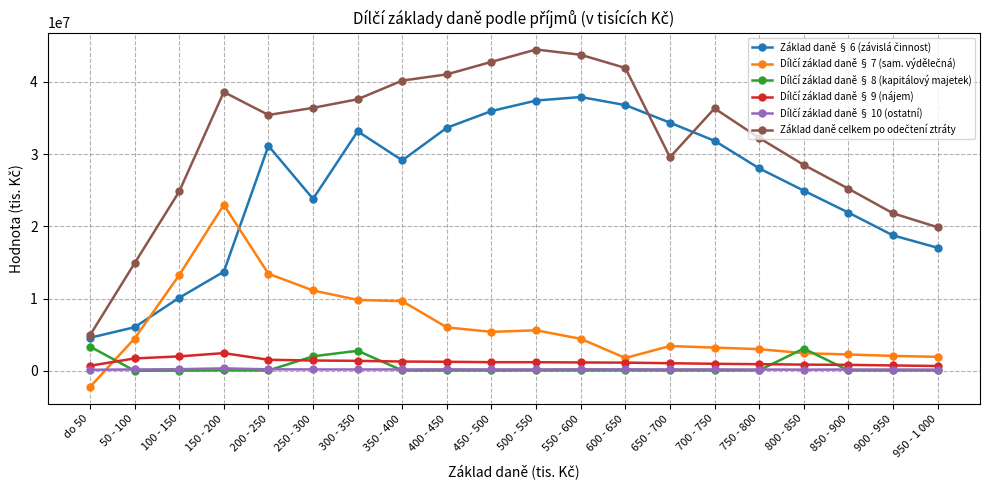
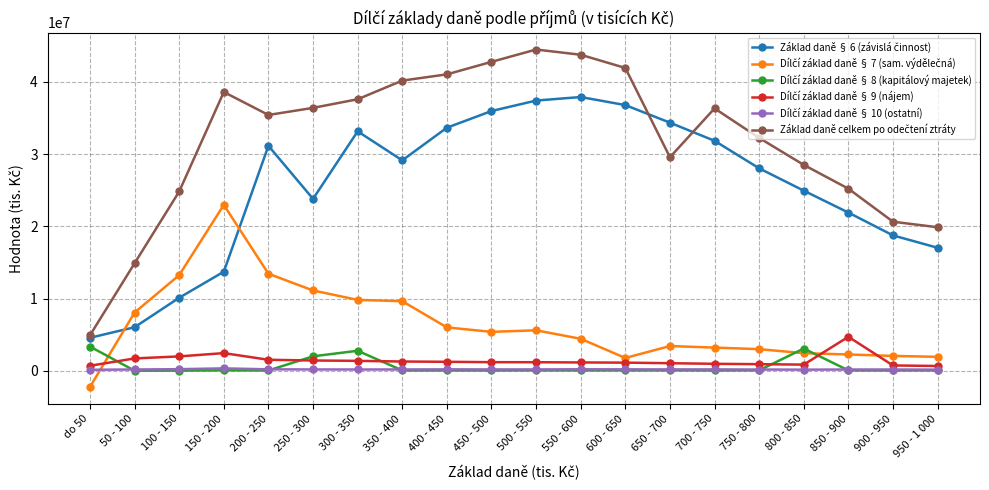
Dílčí základ daně § 7 (sam. výdělečná), 50 - 100: 4000000 -> 8000000
Dílčí základ daně § 9 (nájem), 850 - 900: 1000000 -> 5000000
Základ daně celkem po odečtení ztráty, 900 - 950: 22000000 -> 21000000
